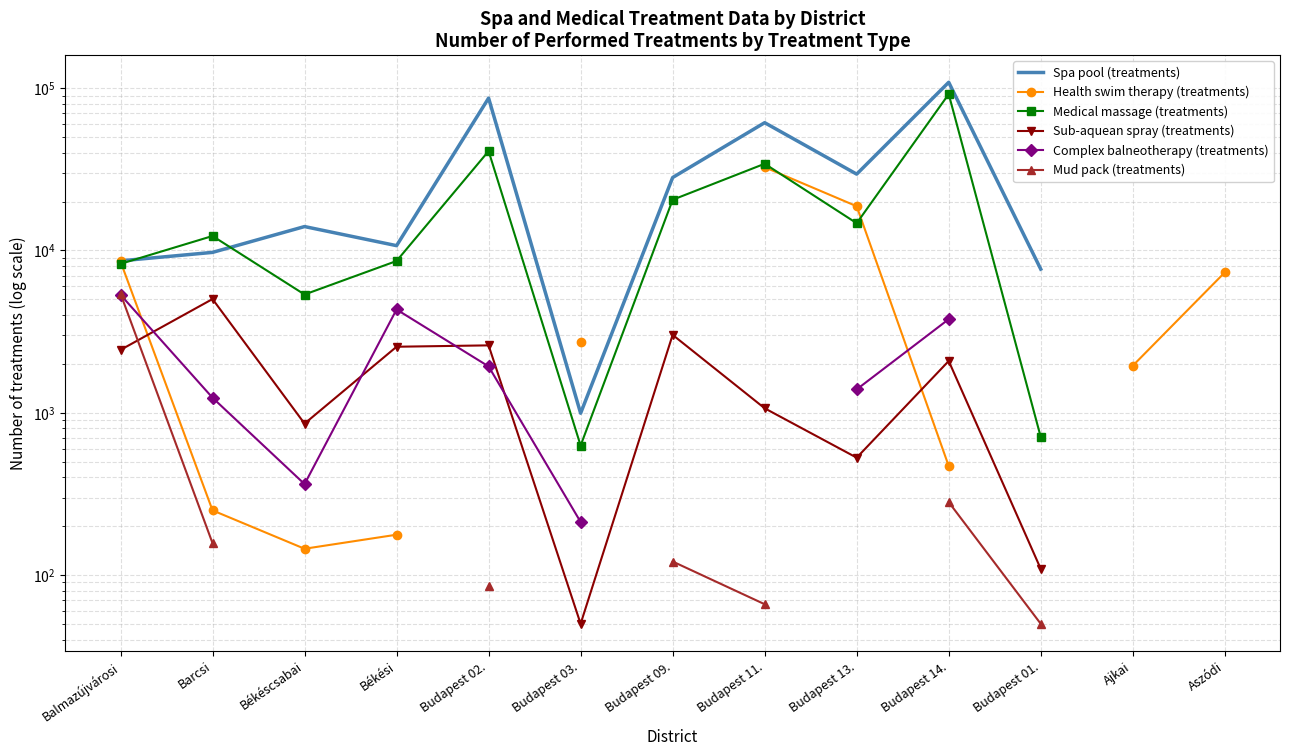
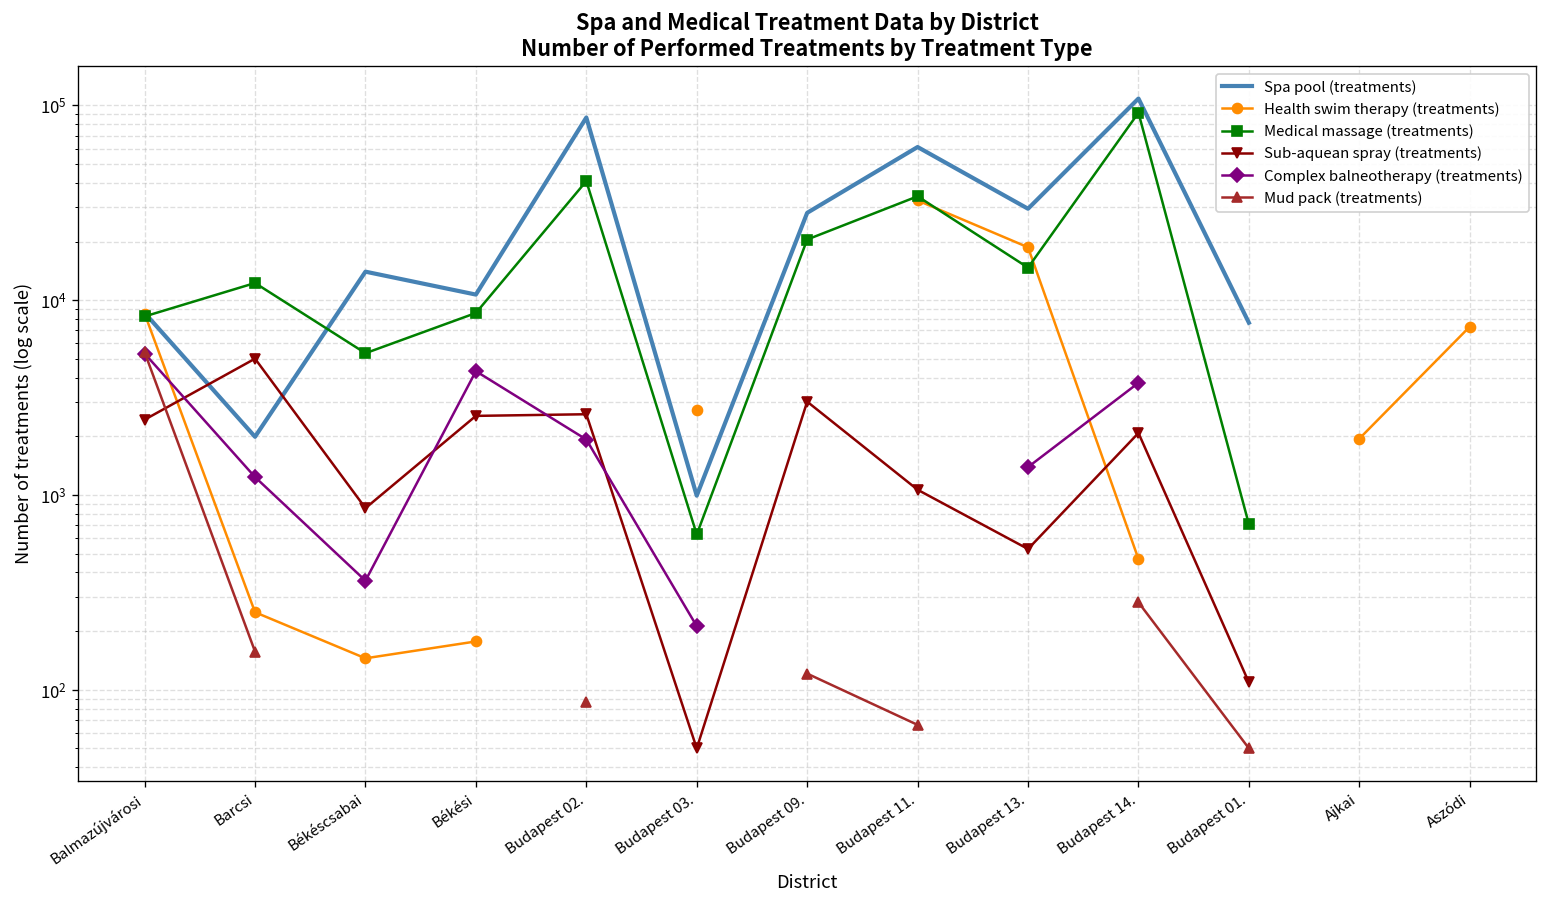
Spa pool (treatments), Barcsi: 10000 -> 2000
